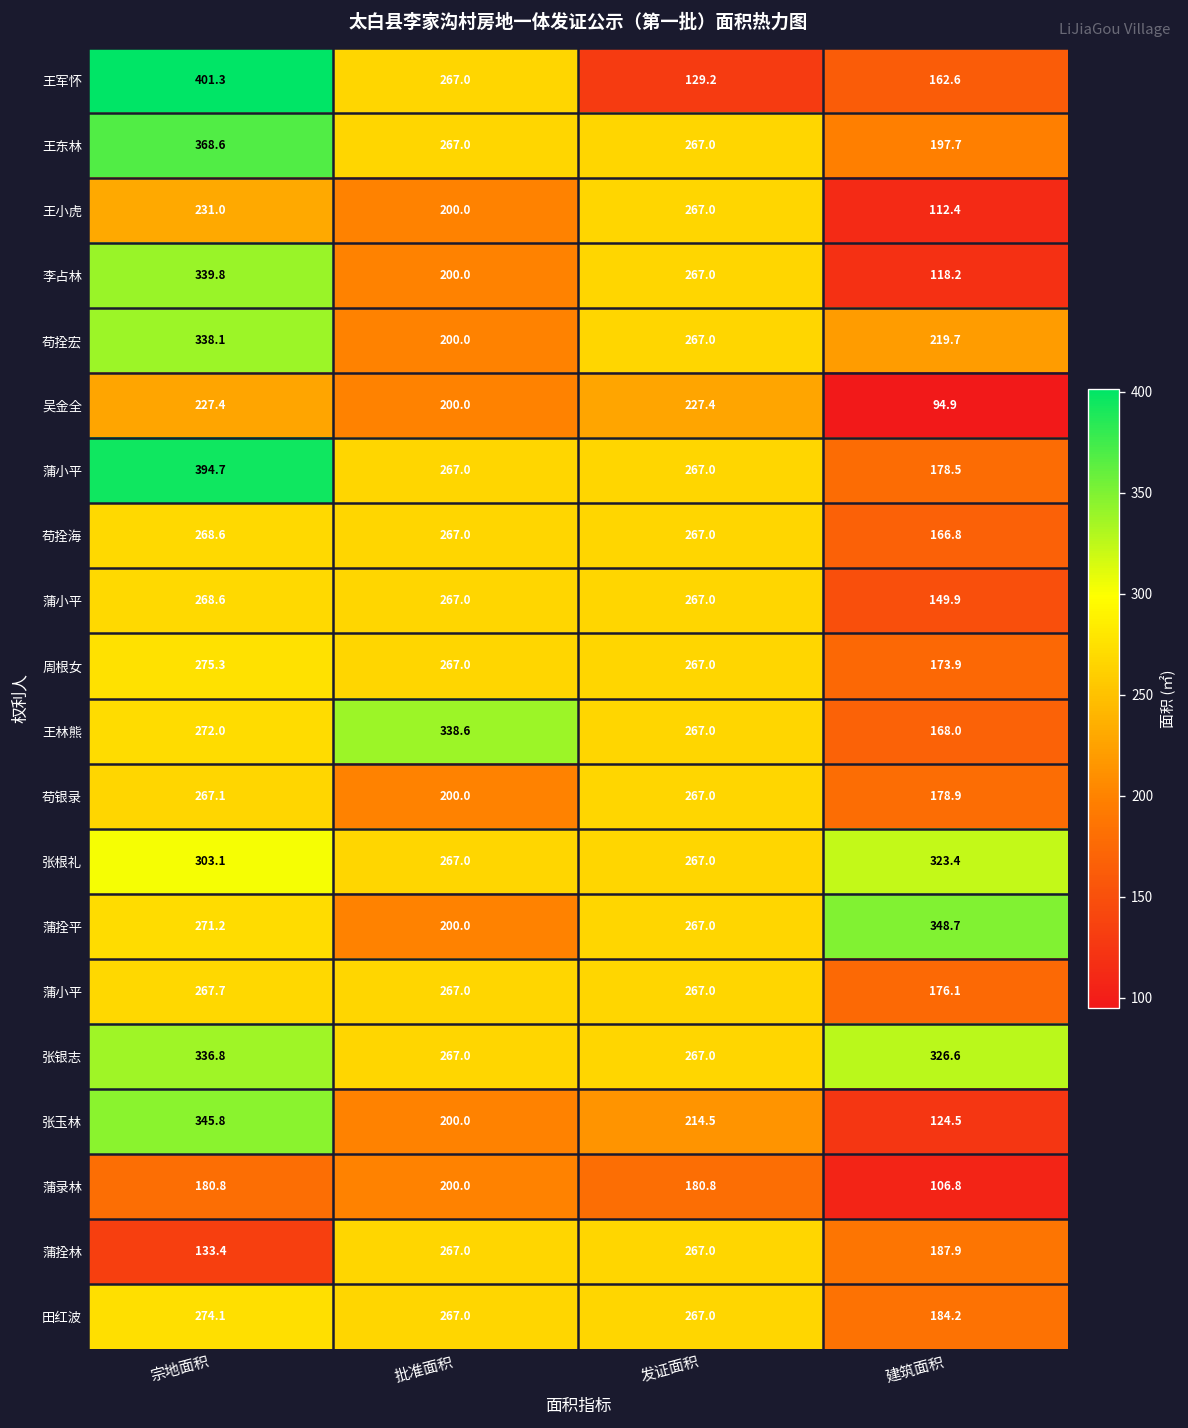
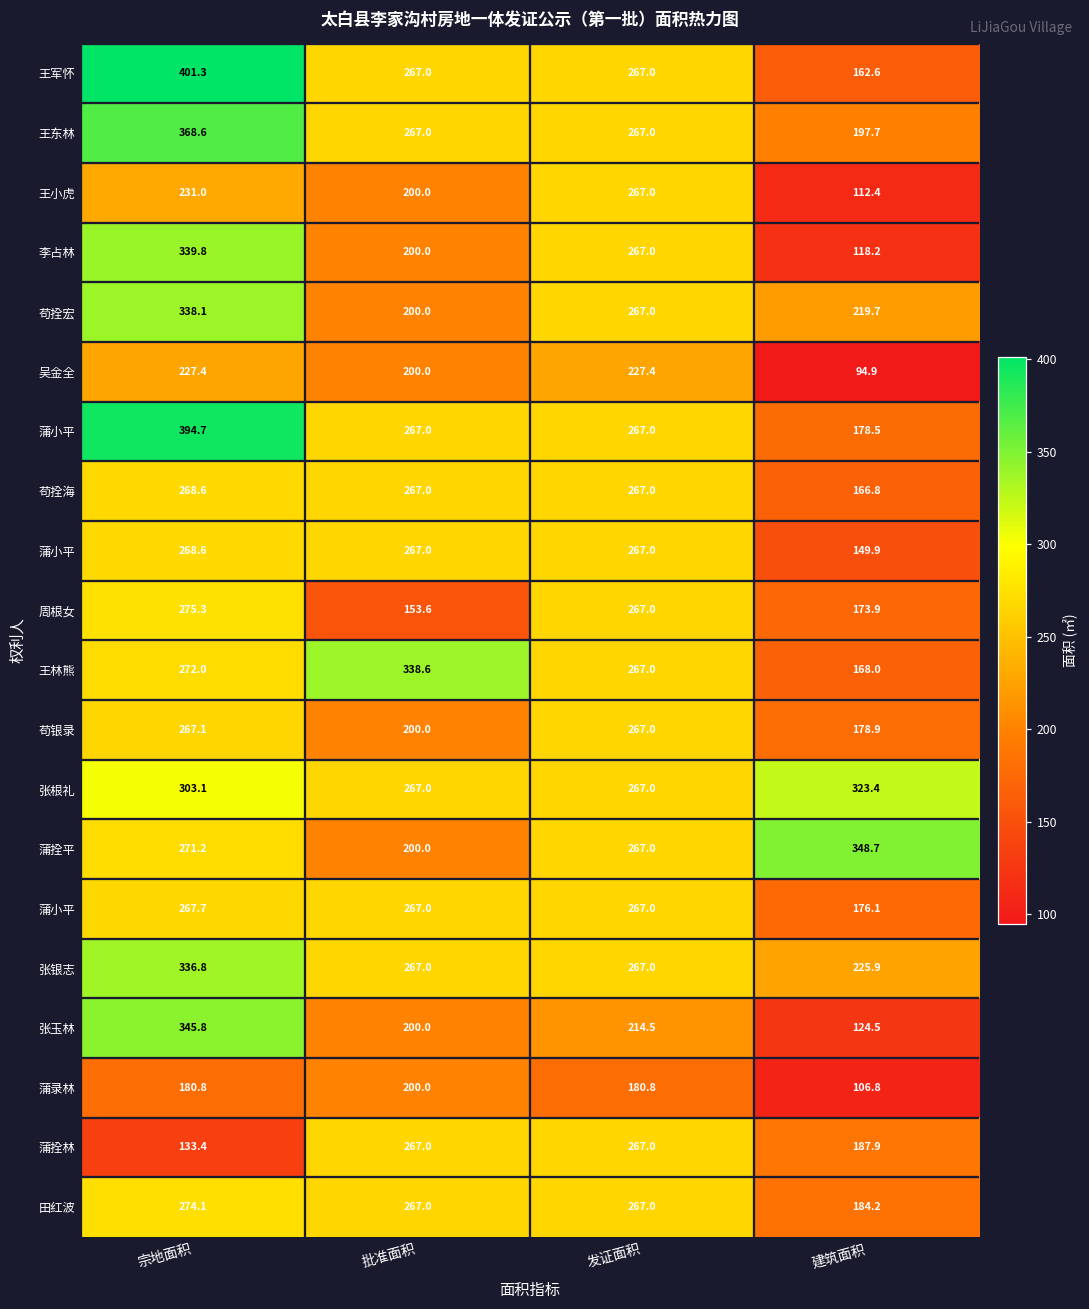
王军怀, 发证面积: 129.2 -> 267.0
周根女, 批准面积: 267.0 -> 153.6
张银志, 建筑面积: 326.6 -> 225.9
